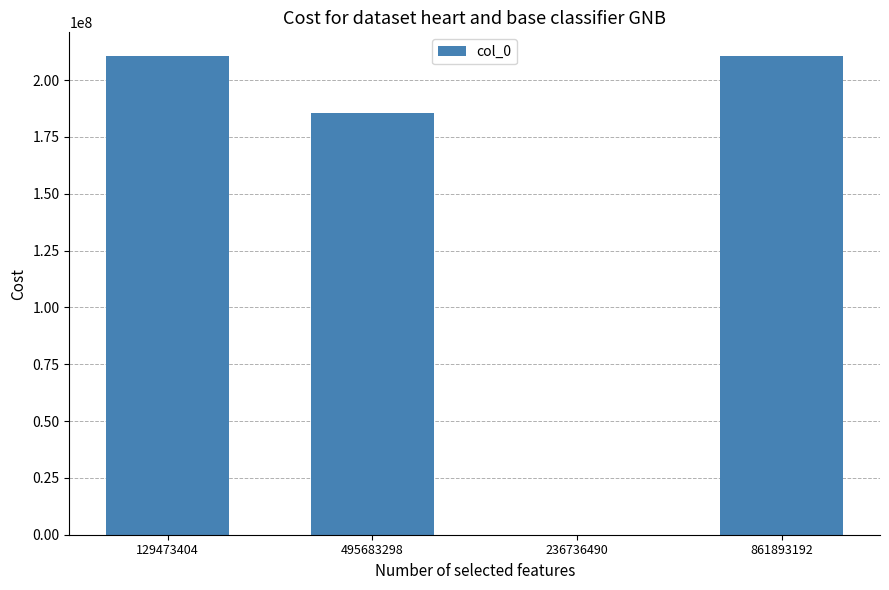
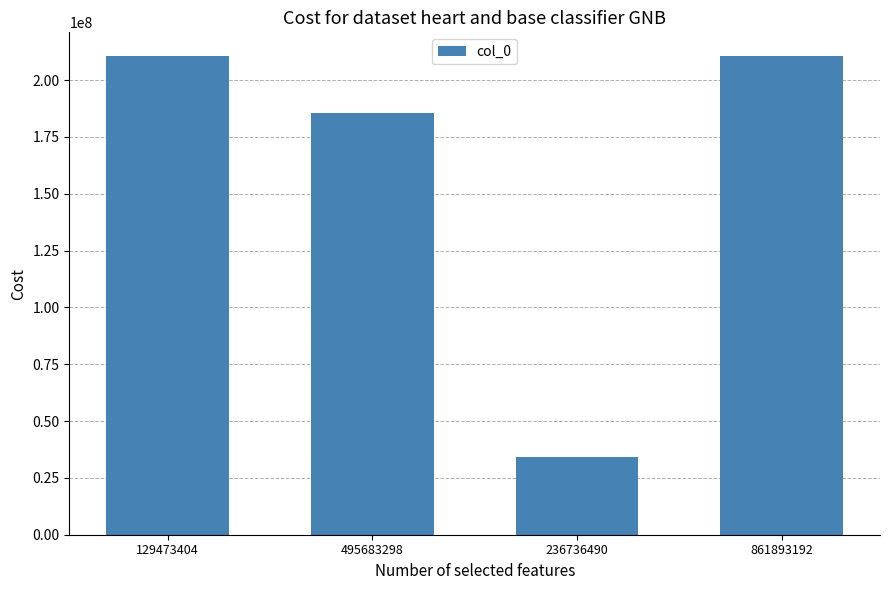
236736490: 0 -> 34000000
